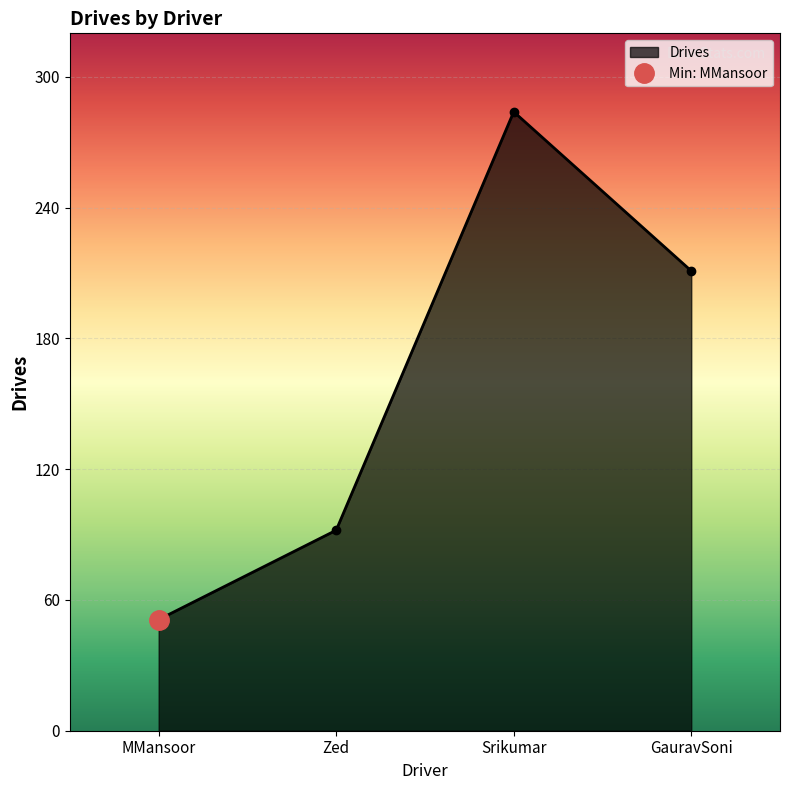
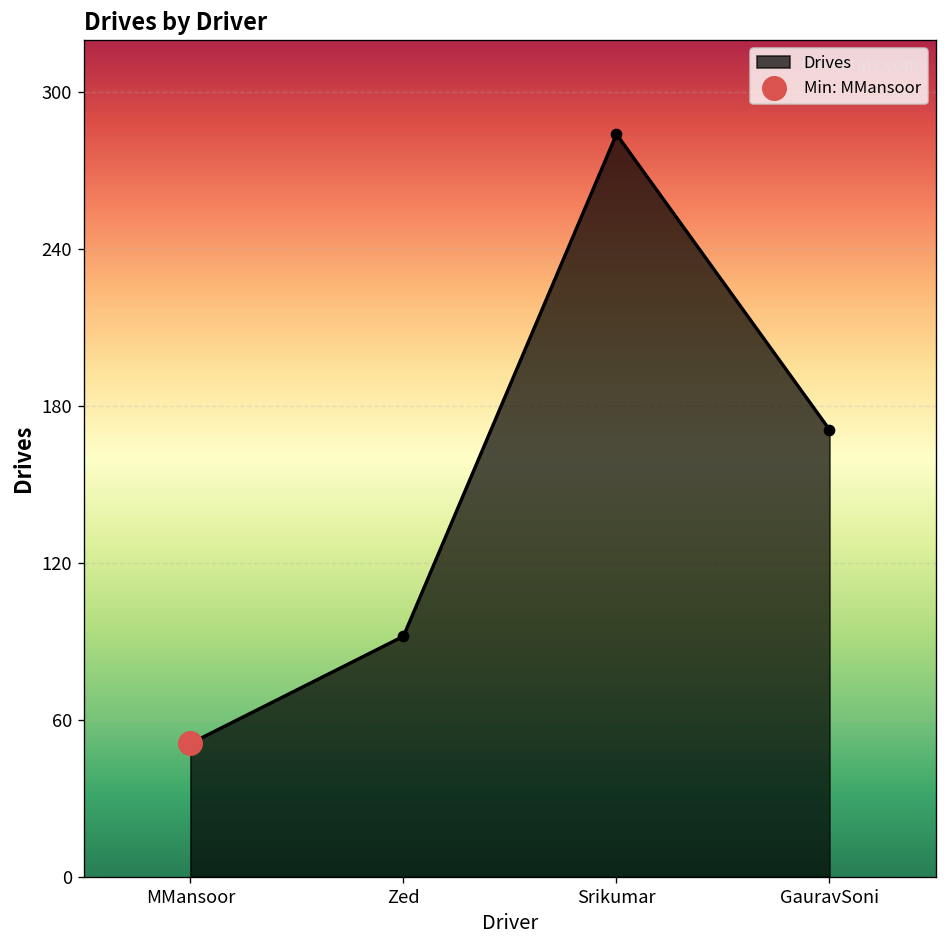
Drives, GauravSoni: 211 -> 171
